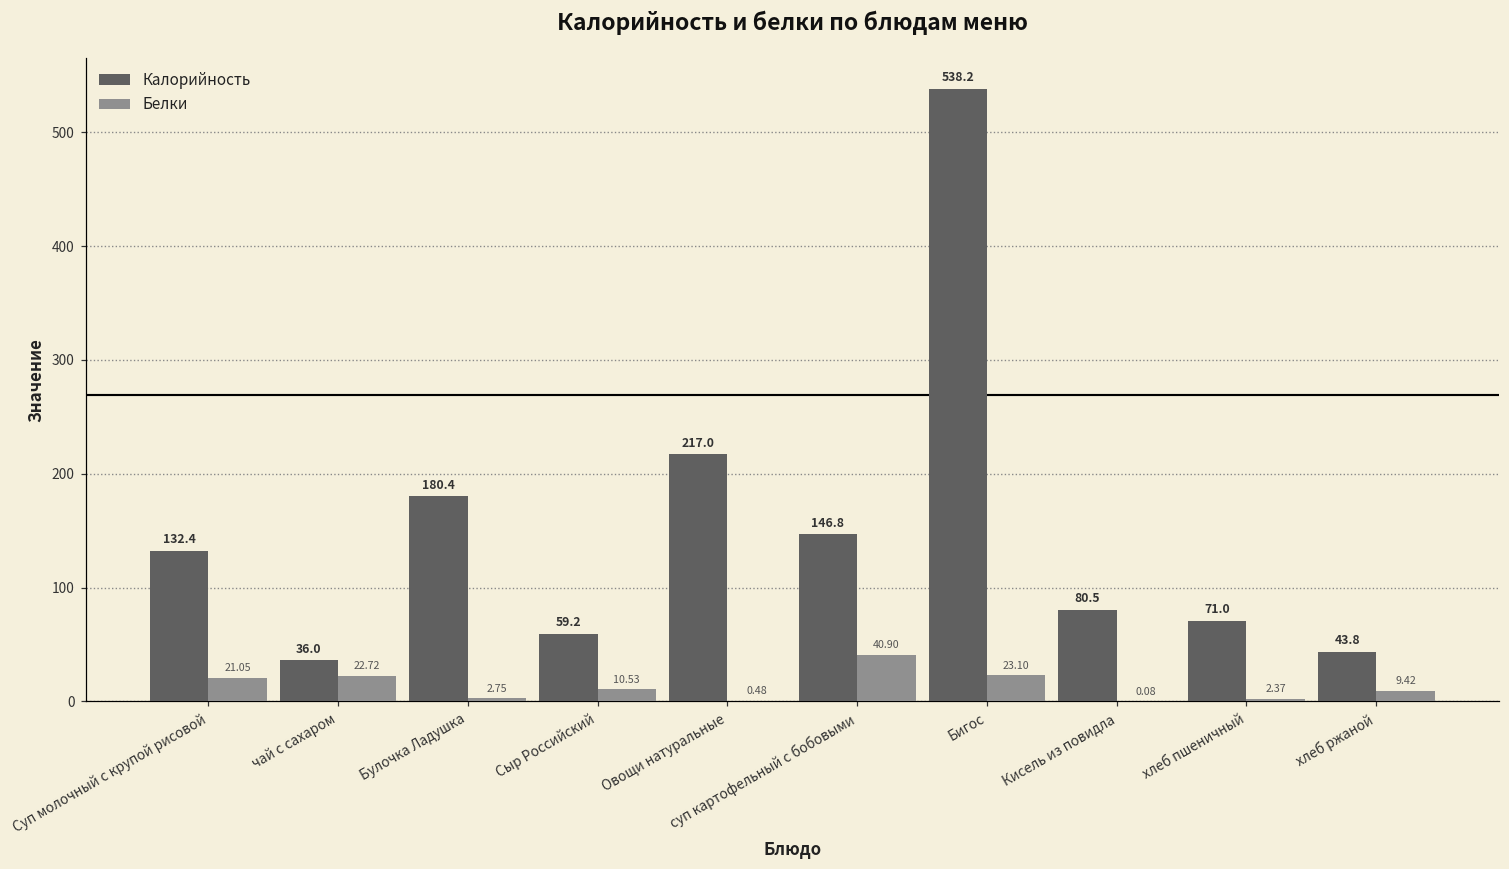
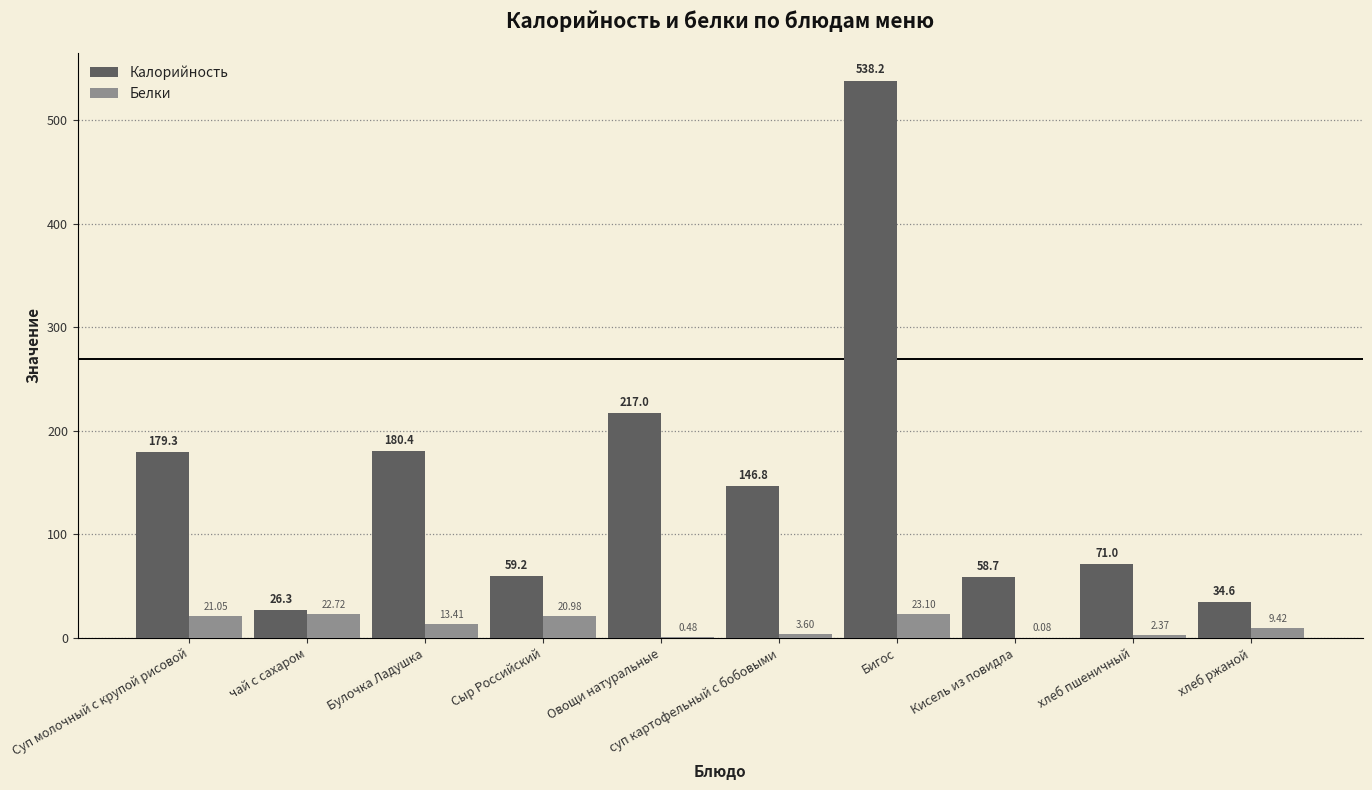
Калорийность, Суп молочный с крупой рисовой: 132.4 -> 179.3
Калорийность, чай с сахаром: 36.0 -> 26.3
Белки, Булочка Ладушка: 2.75 -> 13.41
Белки, Сыр Российский: 10.53 -> 20.98
Белки, суп картофельный с бобовыми: 40.90 -> 3.60
Калорийность, Кисель из повидла: 80.5 -> 58.7
Калорийность, хлеб ржаной: 43.8 -> 34.6
